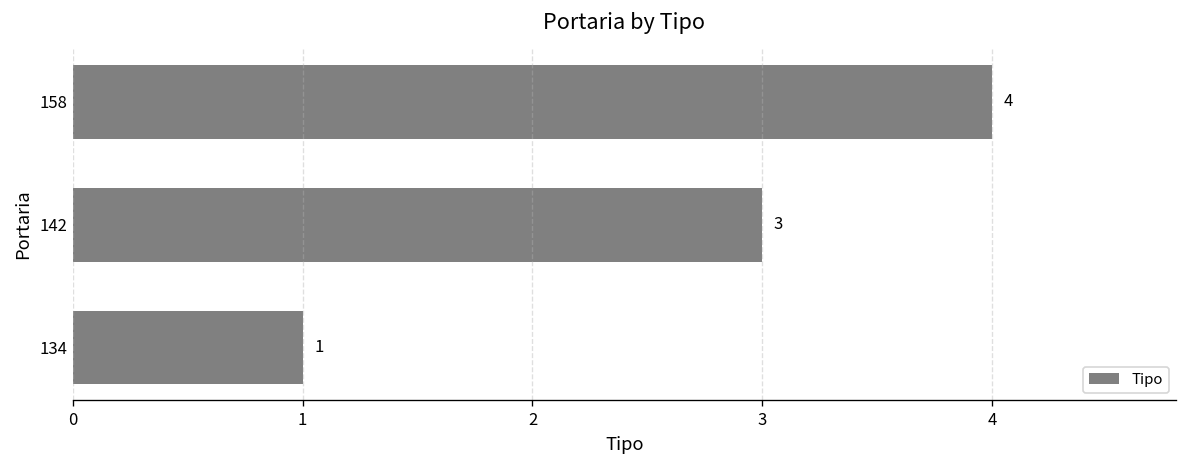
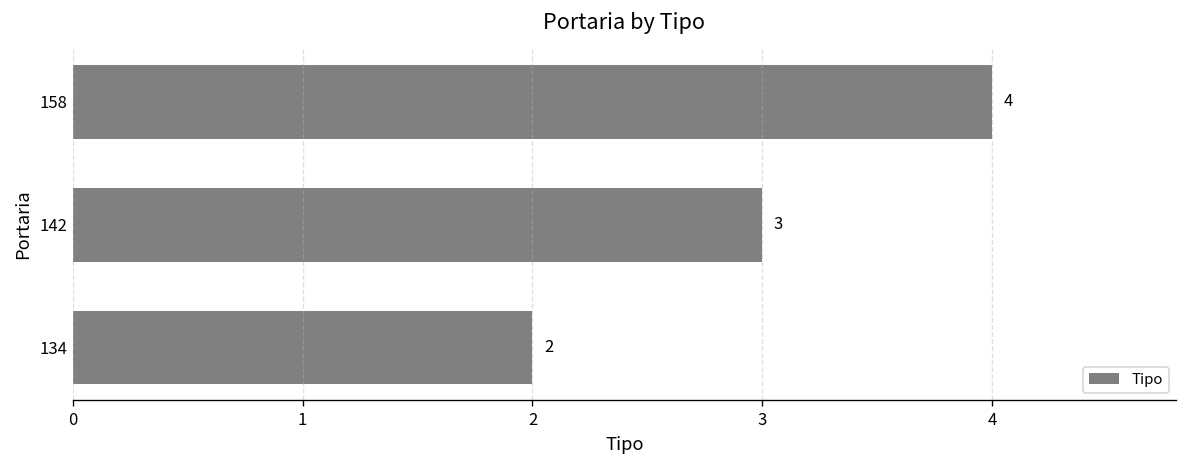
134: 1 -> 2
